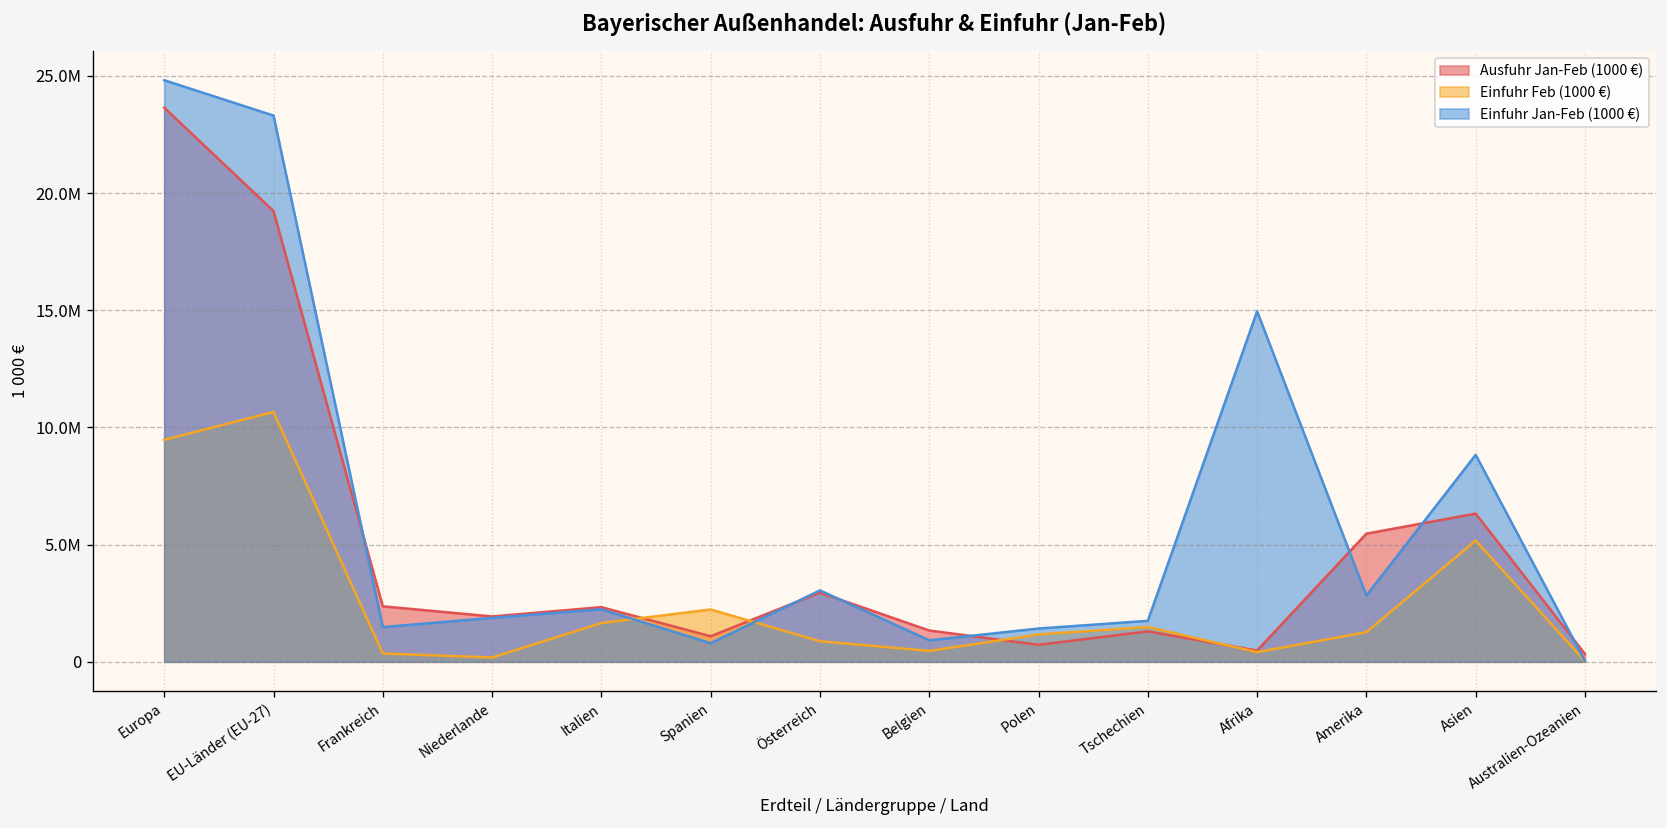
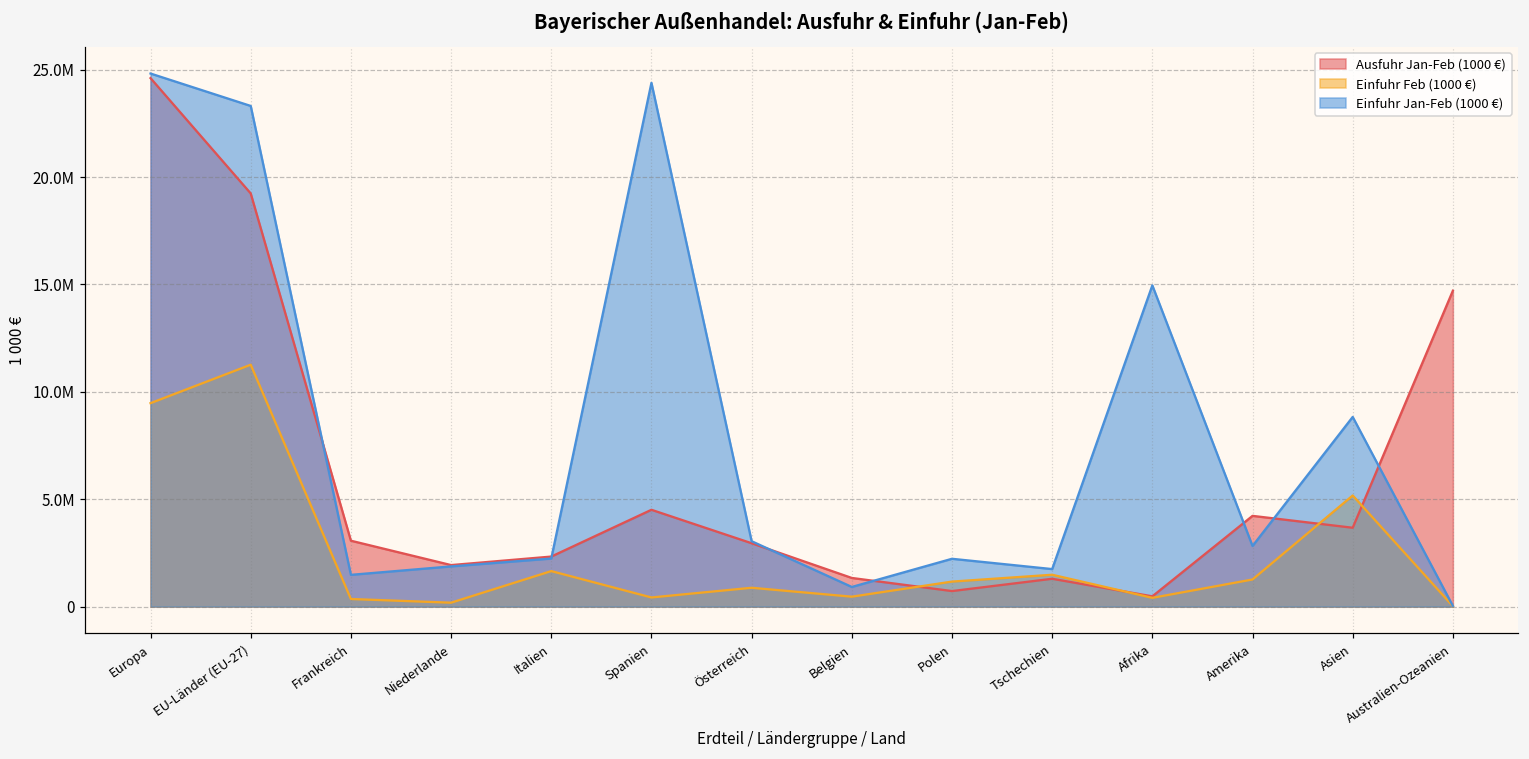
Ausfuhr Jan-Feb (1000 €), Europa: 23600000 -> 24600000
Einfuhr Feb (1000 €), EU-Länder (EU-27): 10700000 -> 11300000
Ausfuhr Jan-Feb (1000 €), Frankreich: 2400000 -> 3100000
Ausfuhr Jan-Feb (1000 €), Spanien: 1100000 -> 4500000
Einfuhr Feb (1000 €), Spanien: 2200000 -> 400000
Einfuhr Jan-Feb (1000 €), Spanien: 800000 -> 24400000
Einfuhr Jan-Feb (1000 €), Polen: 1400000 -> 2200000
Ausfuhr Jan-Feb (1000 €), Amerika: 5500000 -> 4200000
Ausfuhr Jan-Feb (1000 €), Asien: 6300000 -> 3700000
Ausfuhr Jan-Feb (1000 €), Australien-Ozeanien: 300000 -> 14700000
